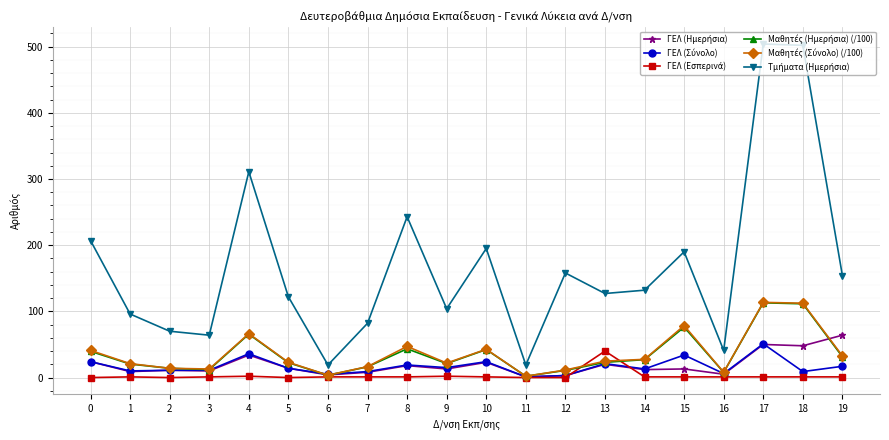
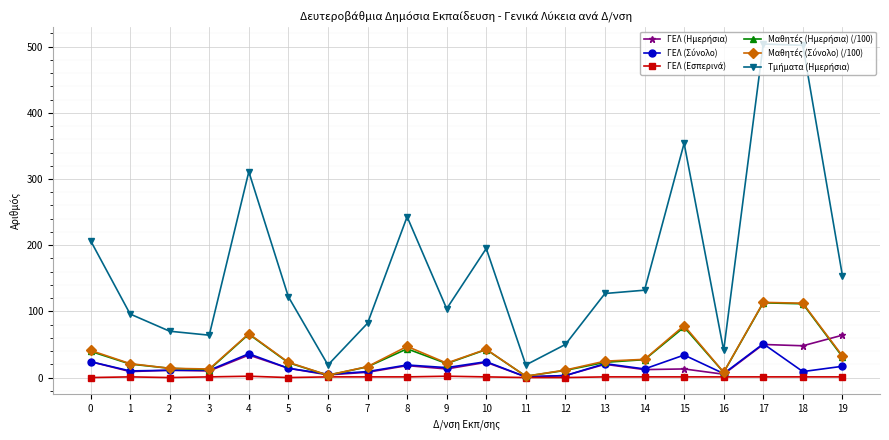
Τμήματα (Ημερήσια), 12: 160 -> 50
ΓΕΛ (Εσπερινά), 13: 40 -> 0
Τμήματα (Ημερήσια), 15: 190 -> 350
